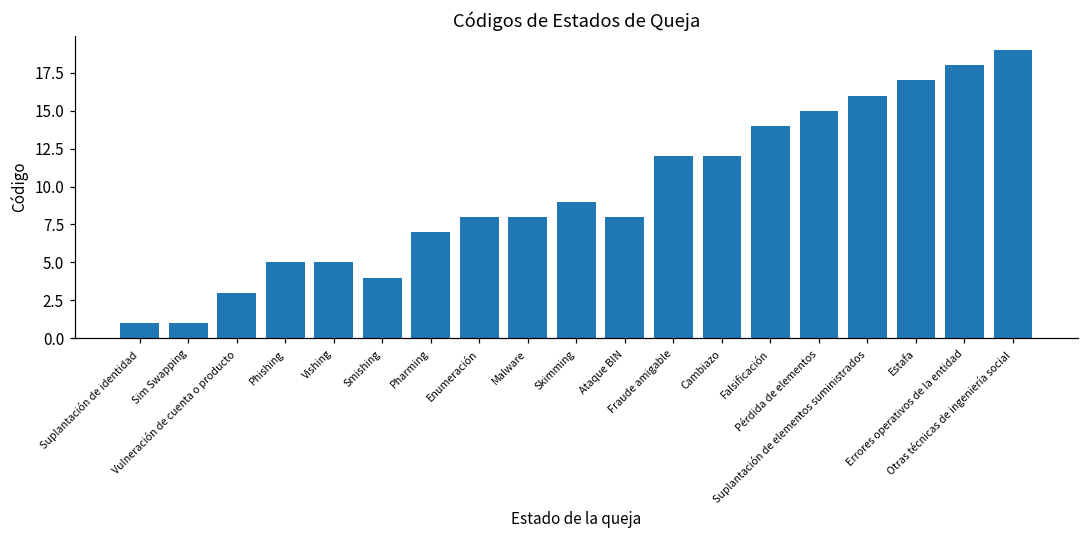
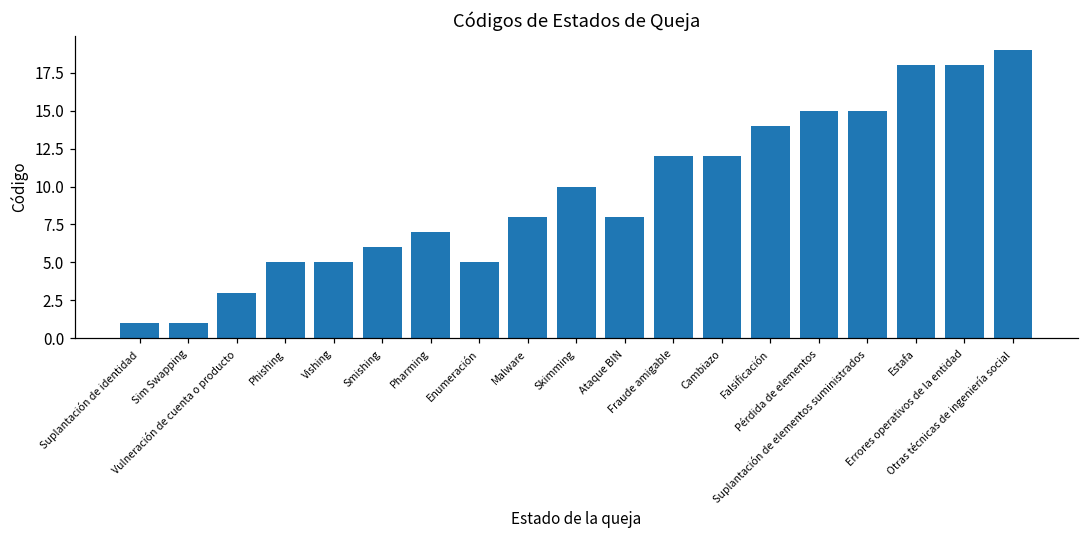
Smishing: 4 -> 6
Enumeración: 8 -> 5
Skimming: 9 -> 10
Suplantación de elementos suministrados: 16 -> 15
Estafa: 17 -> 18
